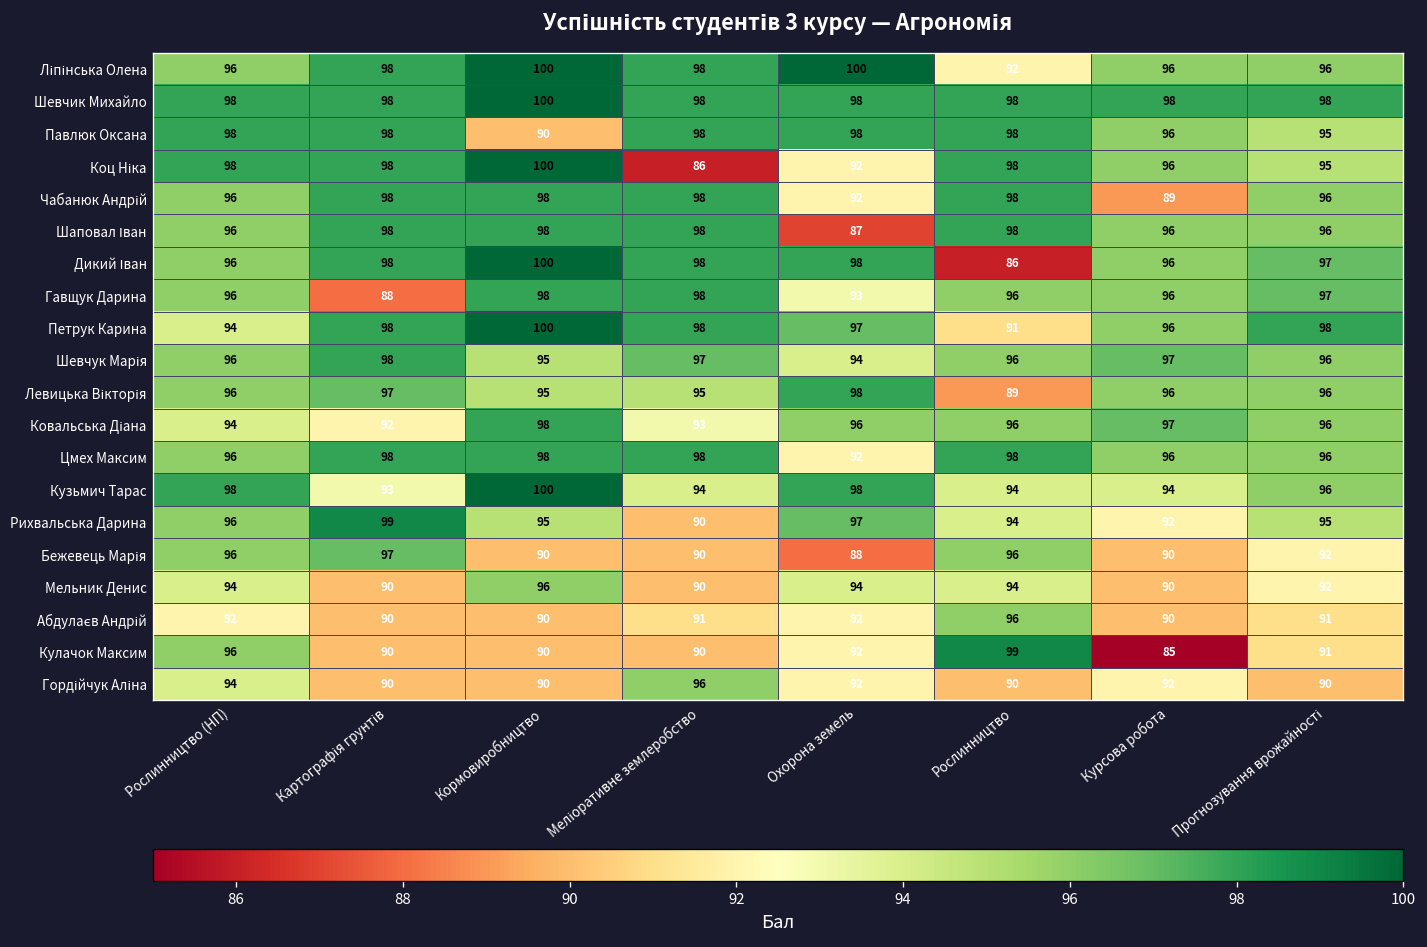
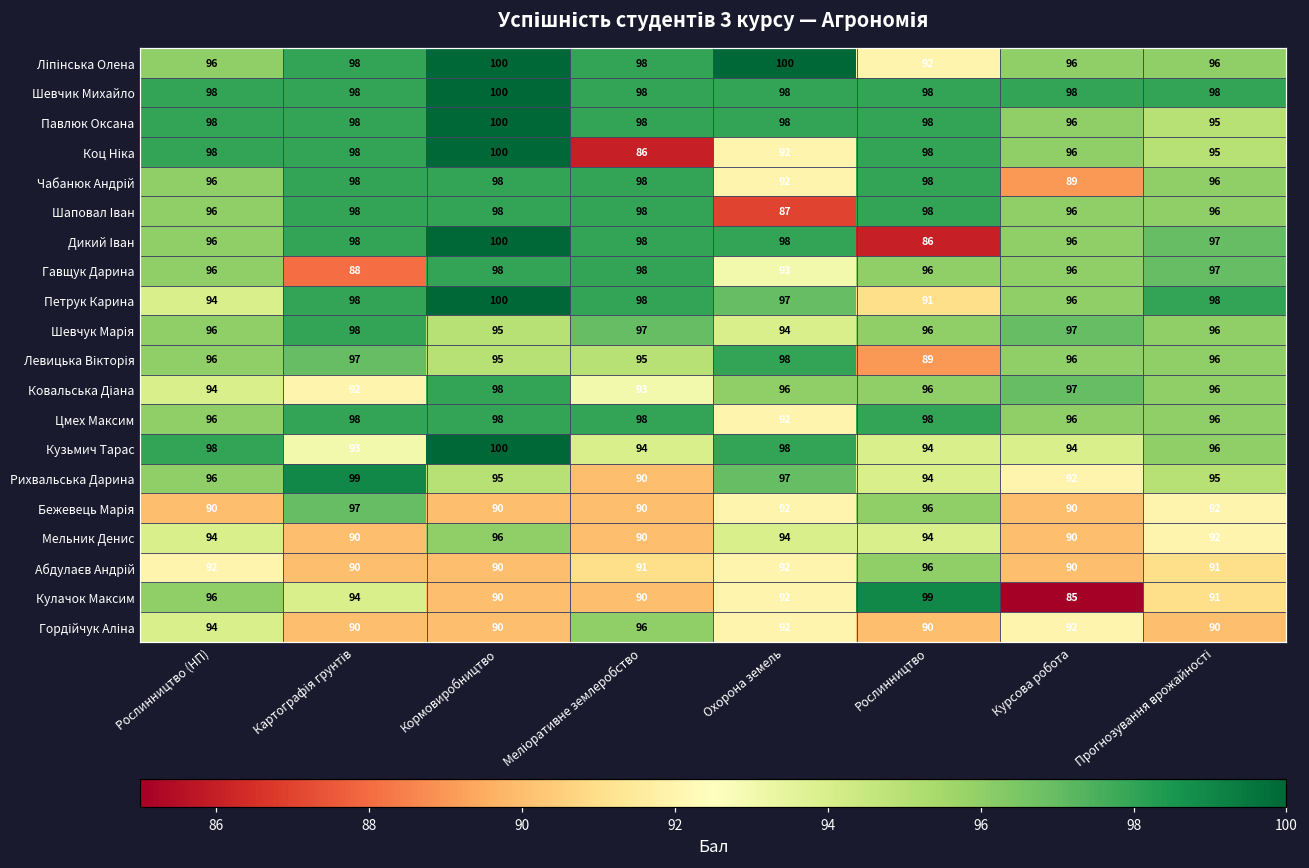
Павлюк Оксана, Кормовиробництво: 90 -> 100
Бежевець Марія, Рослинництво (НП): 96 -> 90
Бежевець Марія, Охорона земель: 88 -> 92
Кулачок Максим, Картографія грунтів: 90 -> 94
